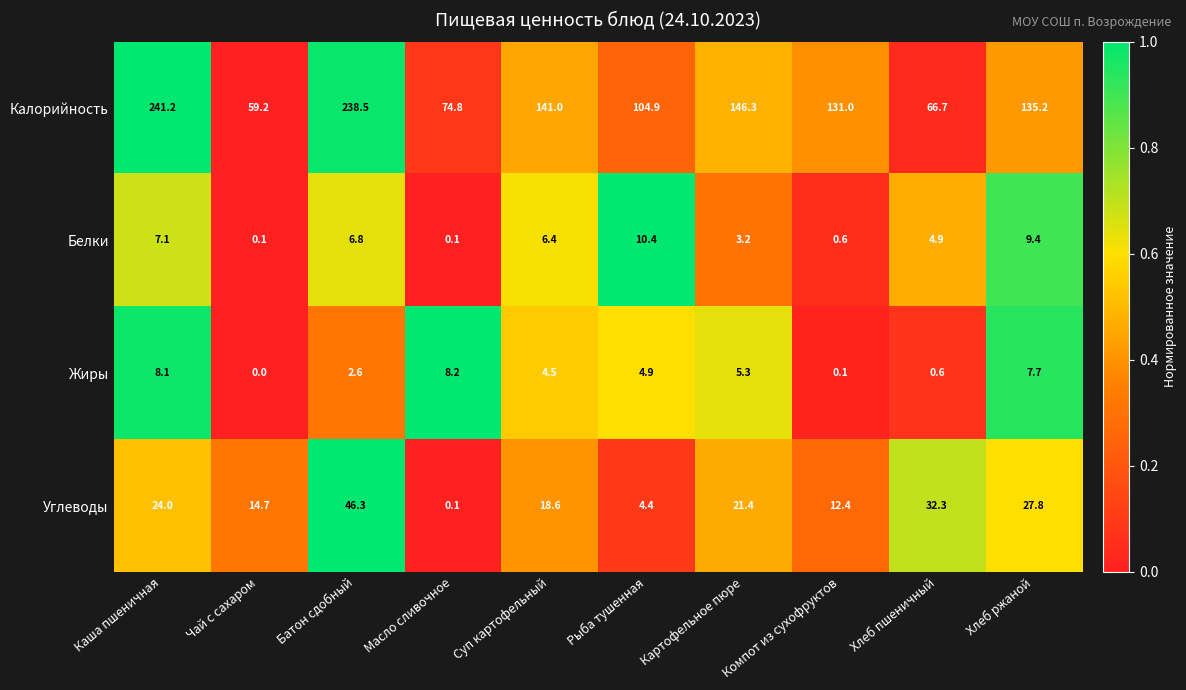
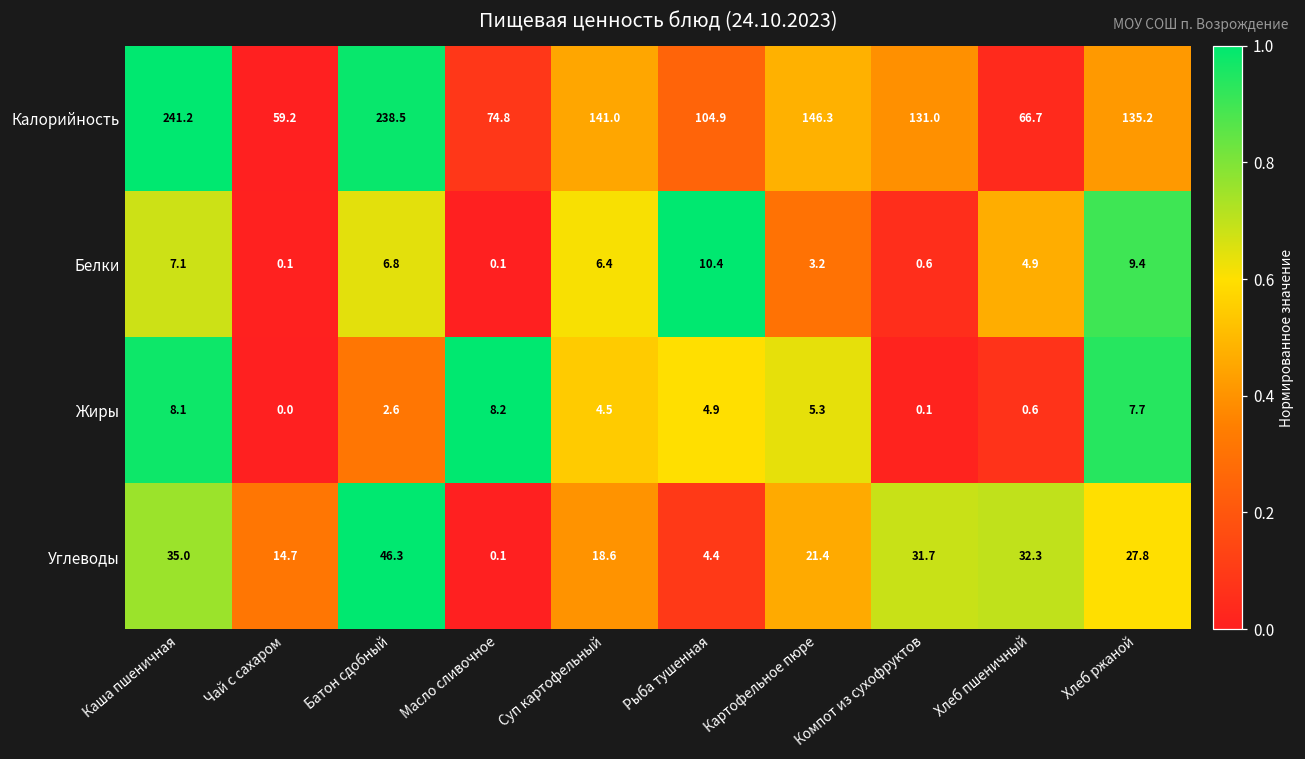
Углеводы, Каша пшеничная: 24.0 -> 35.0
Углеводы, Компот из сухофруктов: 12.4 -> 31.7
